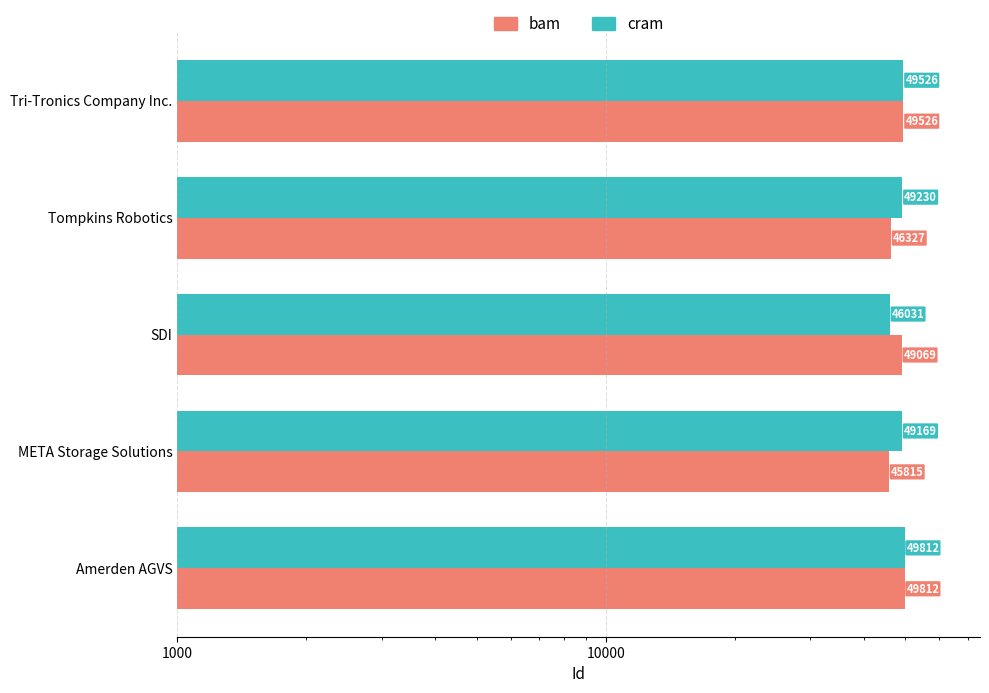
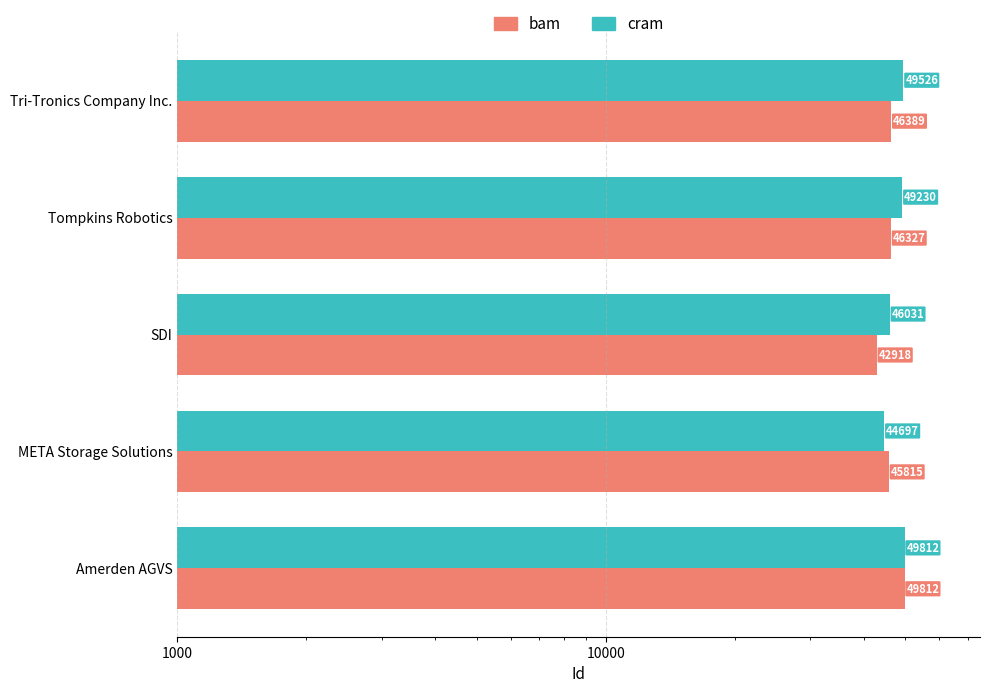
bam, Tri-Tronics Company Inc.: 49526 -> 46389
bam, SDI: 49069 -> 42918
cram, META Storage Solutions: 49169 -> 44697
